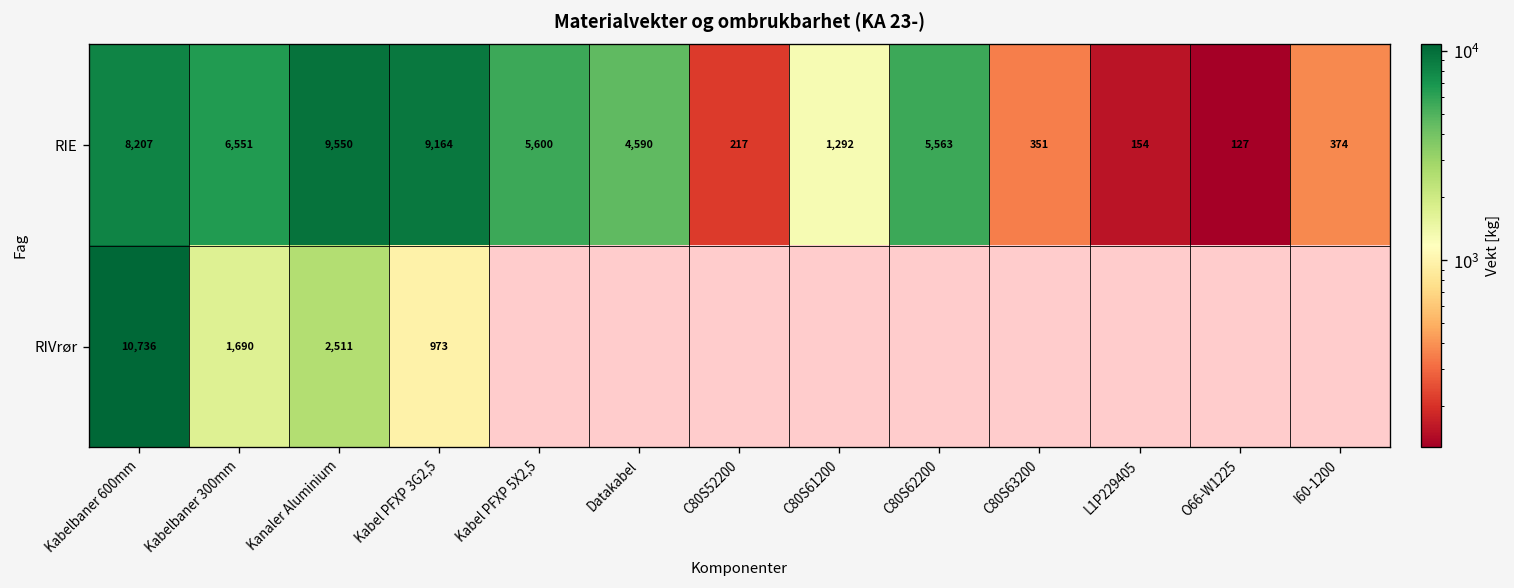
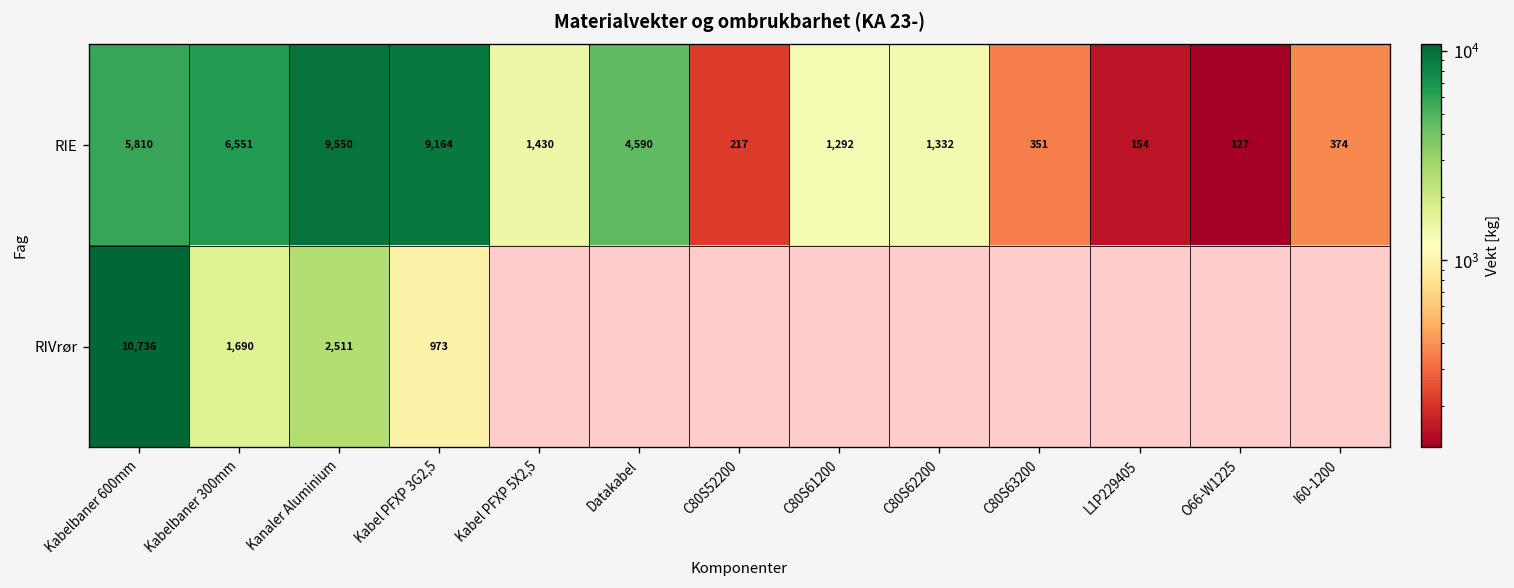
RIE, Kabelbaner 600mm: 8,207 -> 5,810
RIE, Kabel PFXP 5X2,5: 5,600 -> 1,430
RIE, C80S62200: 5,563 -> 1,332
